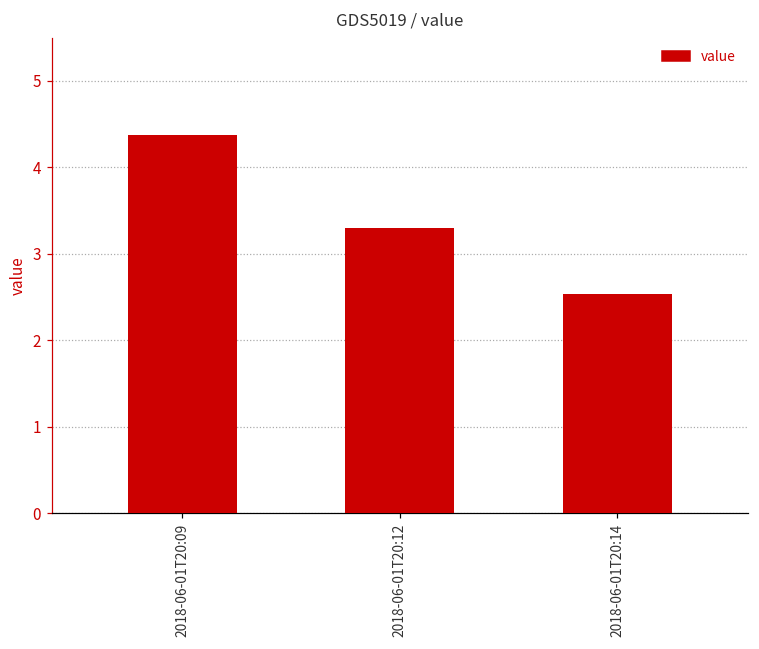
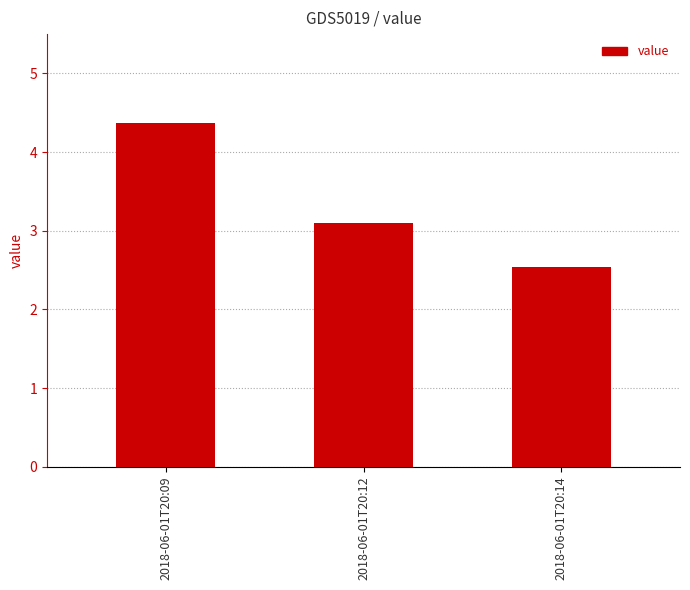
2018-06-01T20:12: 3.3 -> 3.1
